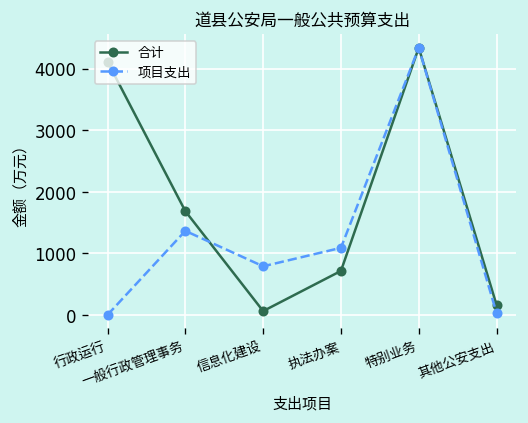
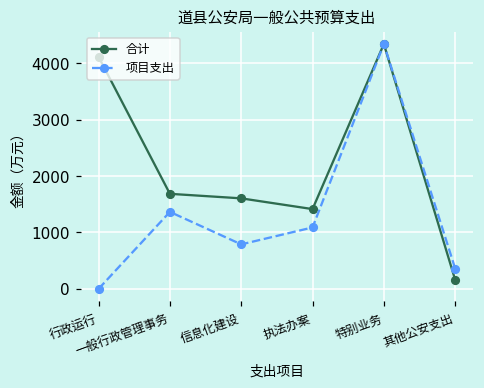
合计, 信息化建设: 100 -> 1600
合计, 执法办案: 700 -> 1400
项目支出, 其他公安支出: 0 -> 400
